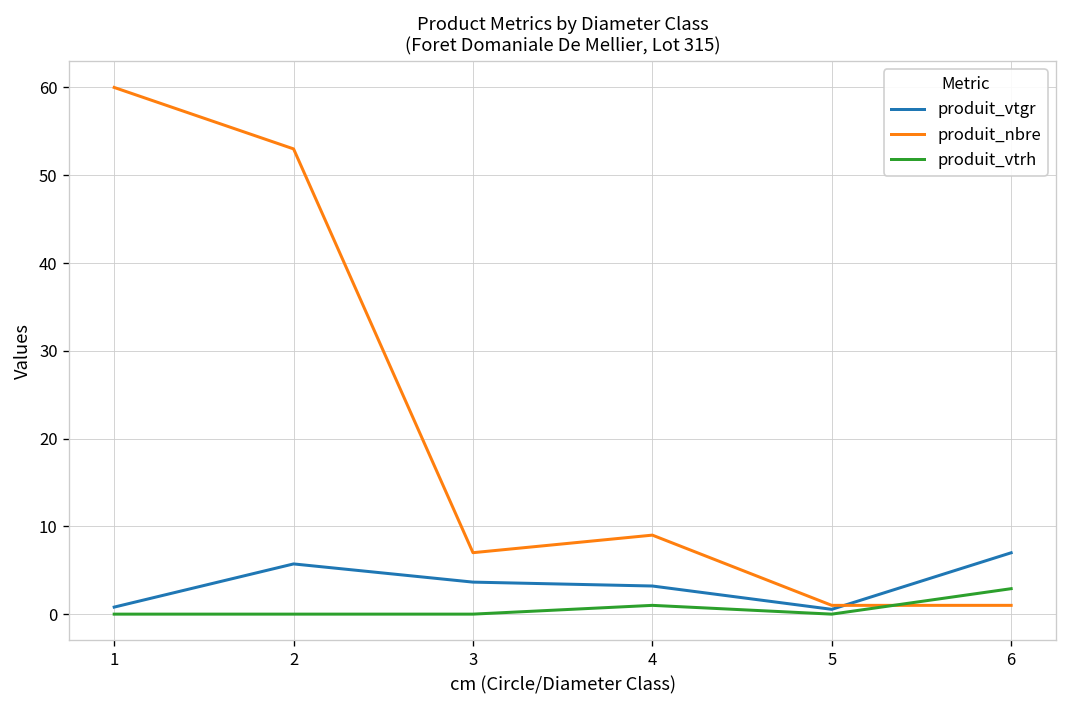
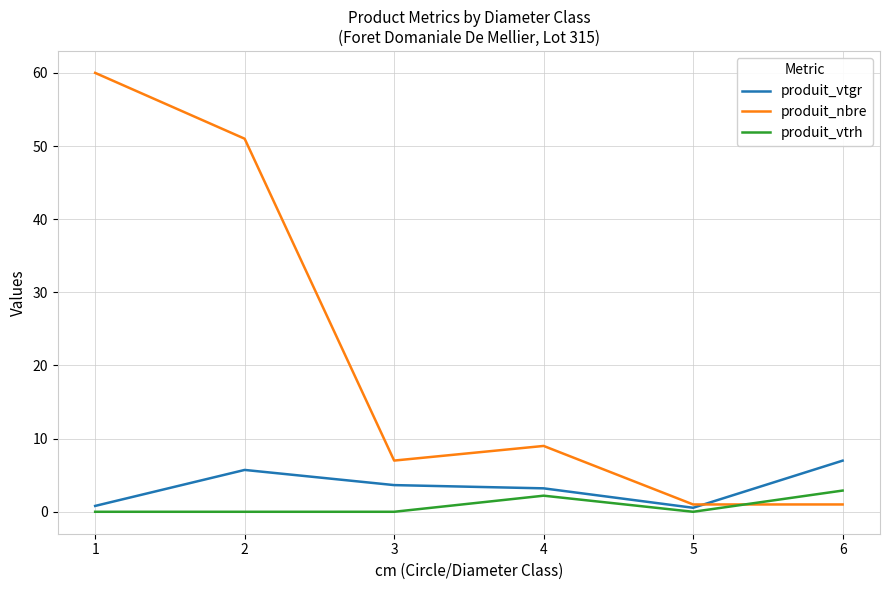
produit_nbre, 2: 53 -> 51
produit_vtrh, 4: 1 -> 2
